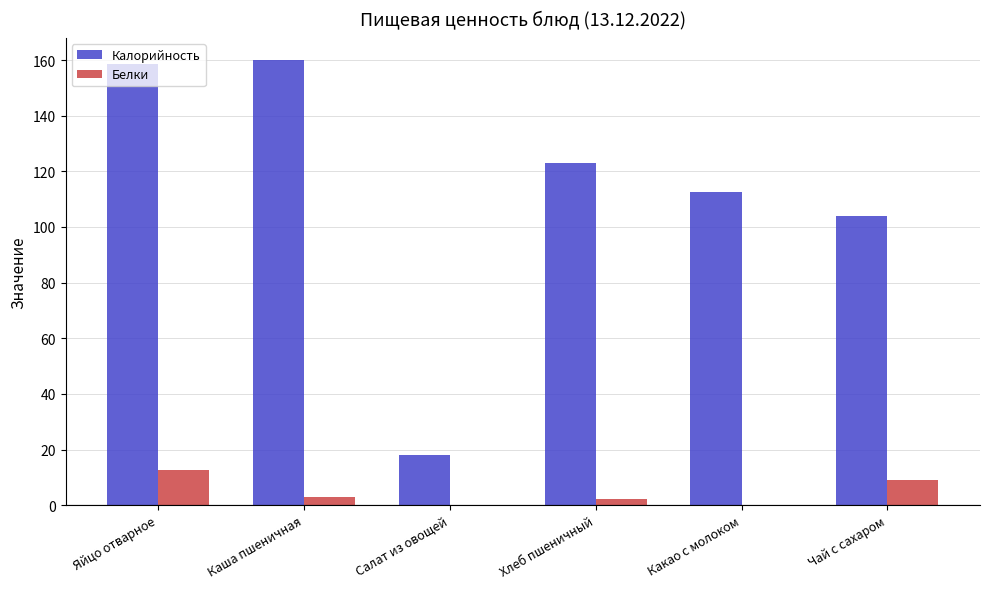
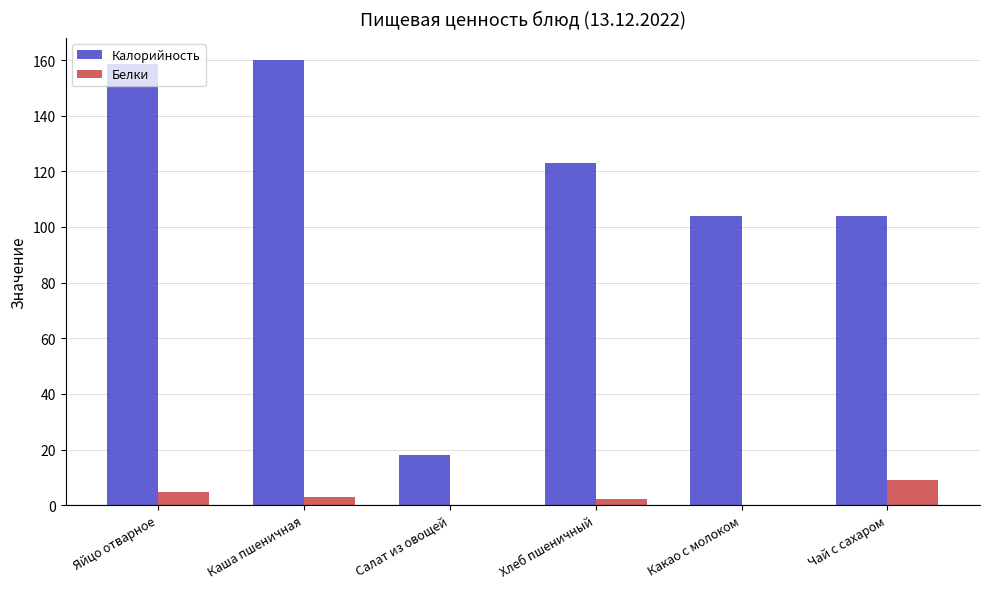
Белки, Яйцо отварное: 13 -> 5
Калорийность, Какао с молоком: 113 -> 104
